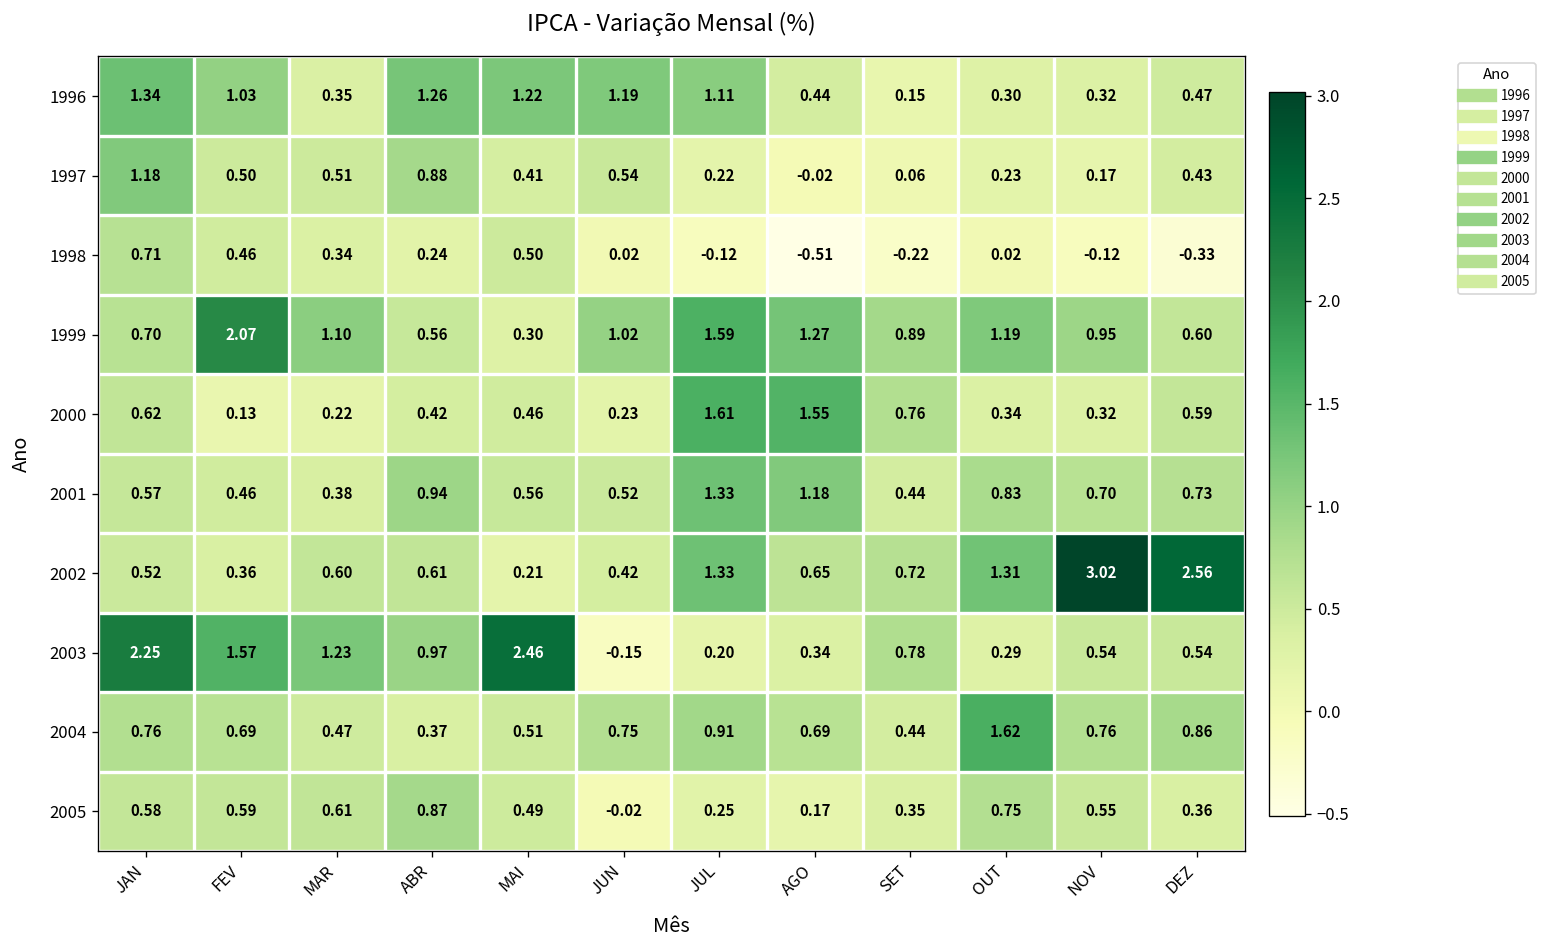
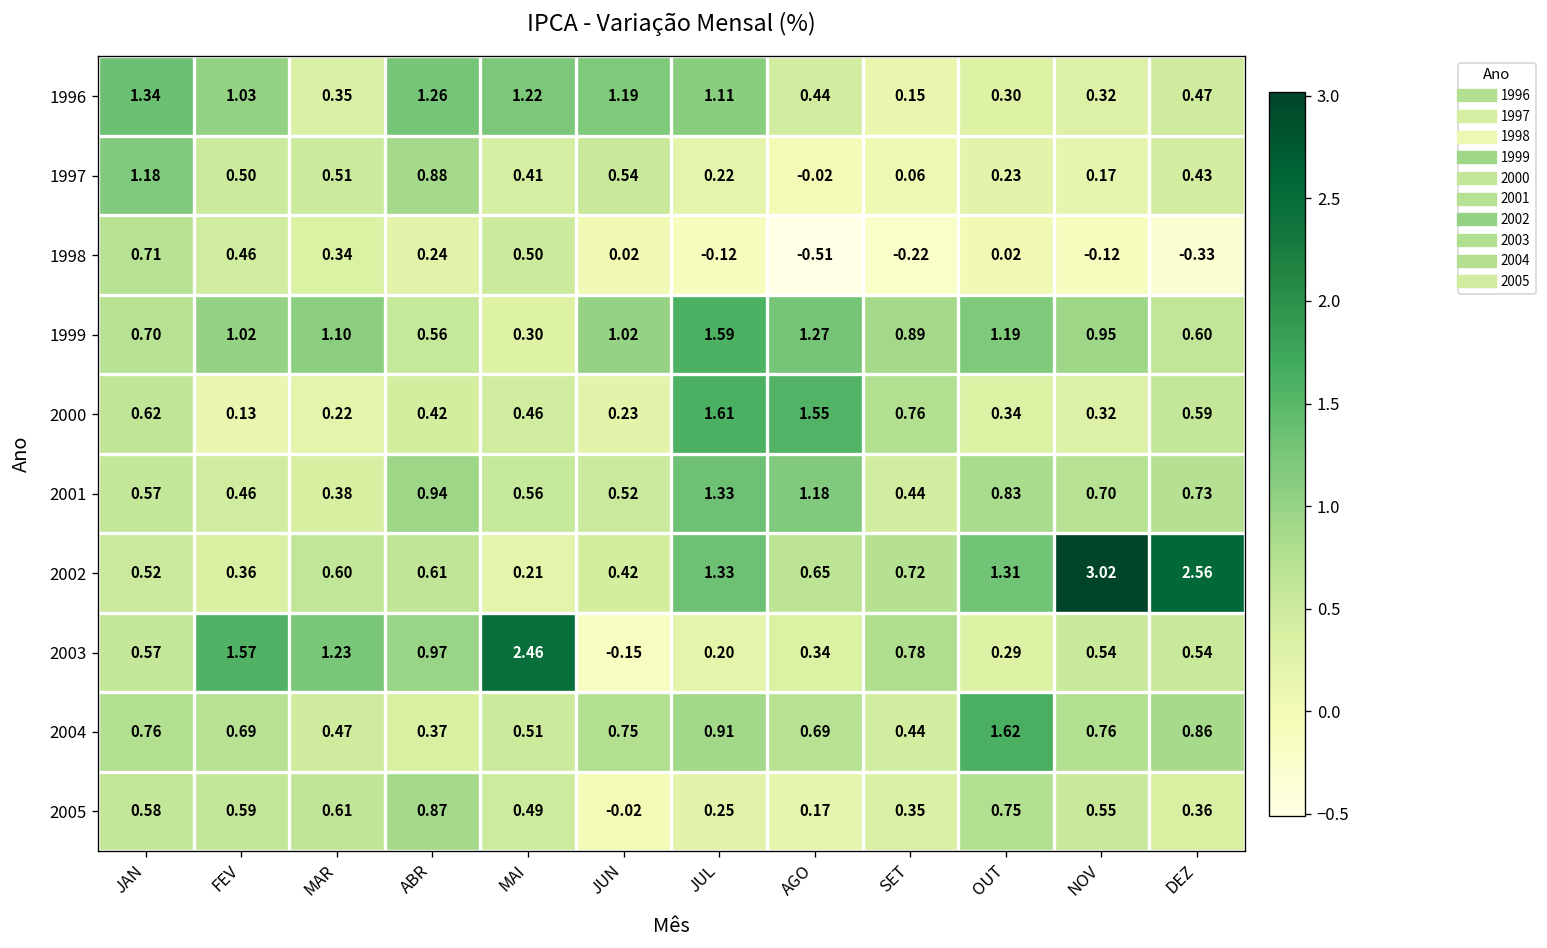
1999, FEV: 2.07 -> 1.02
2003, JAN: 2.25 -> 0.57
